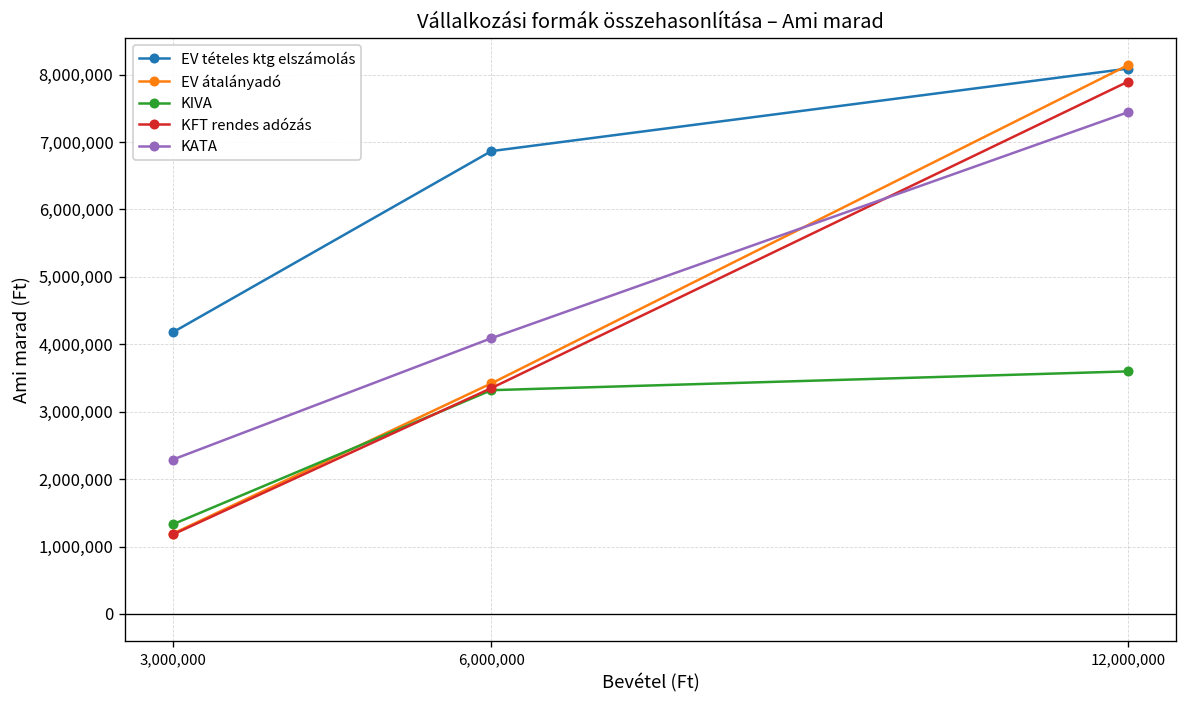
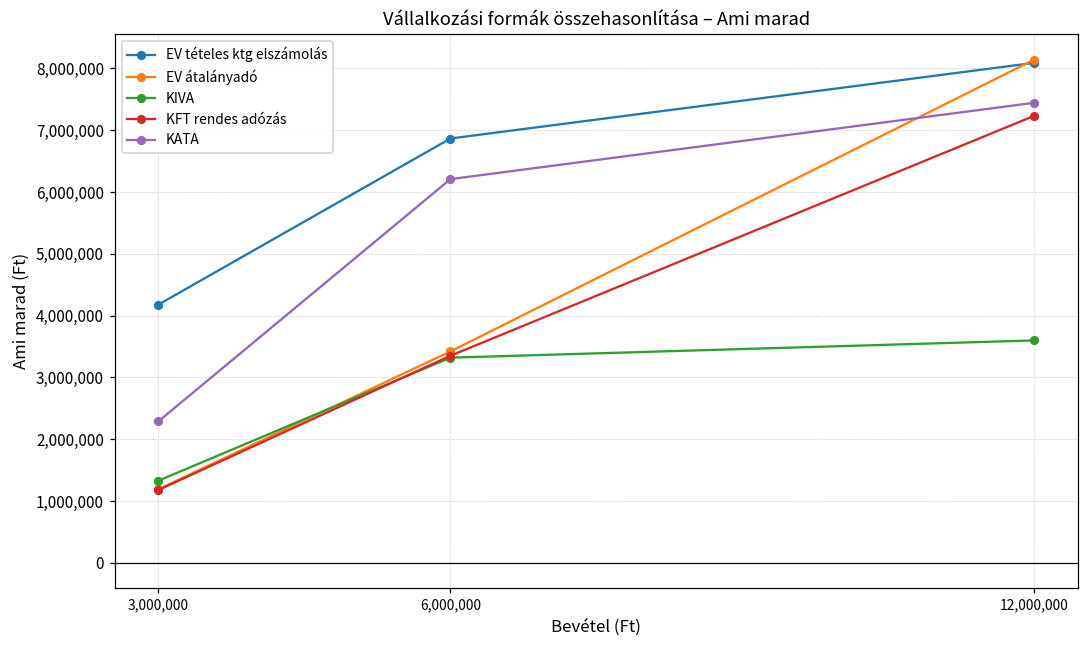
KATA, 6,000,000: 4,100,000 -> 6,200,000
KFT rendes adózás, 12,000,000: 7,900,000 -> 7,200,000
